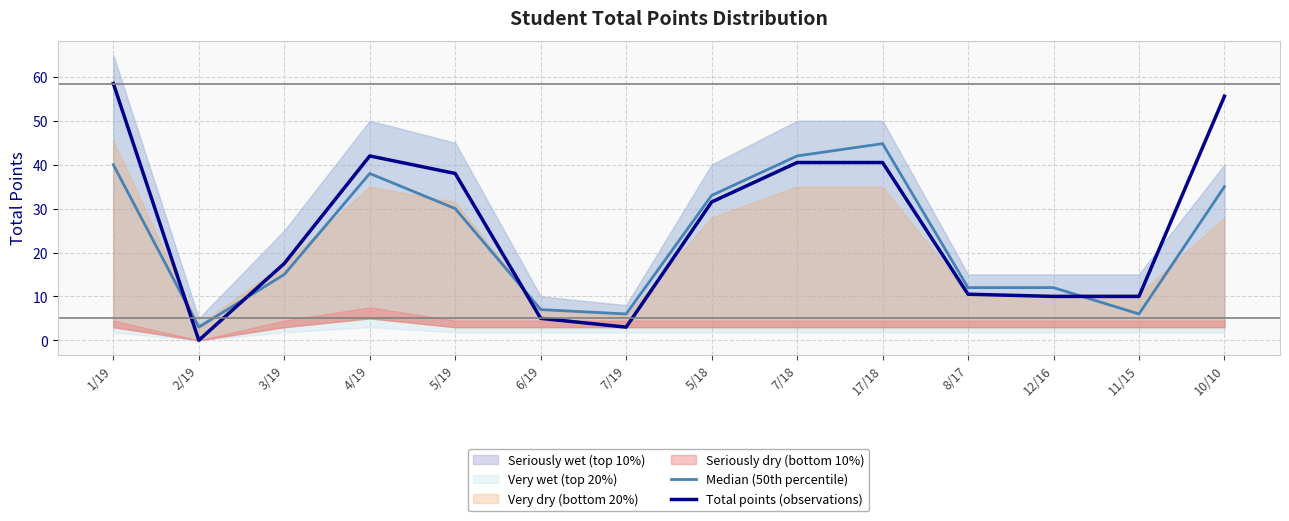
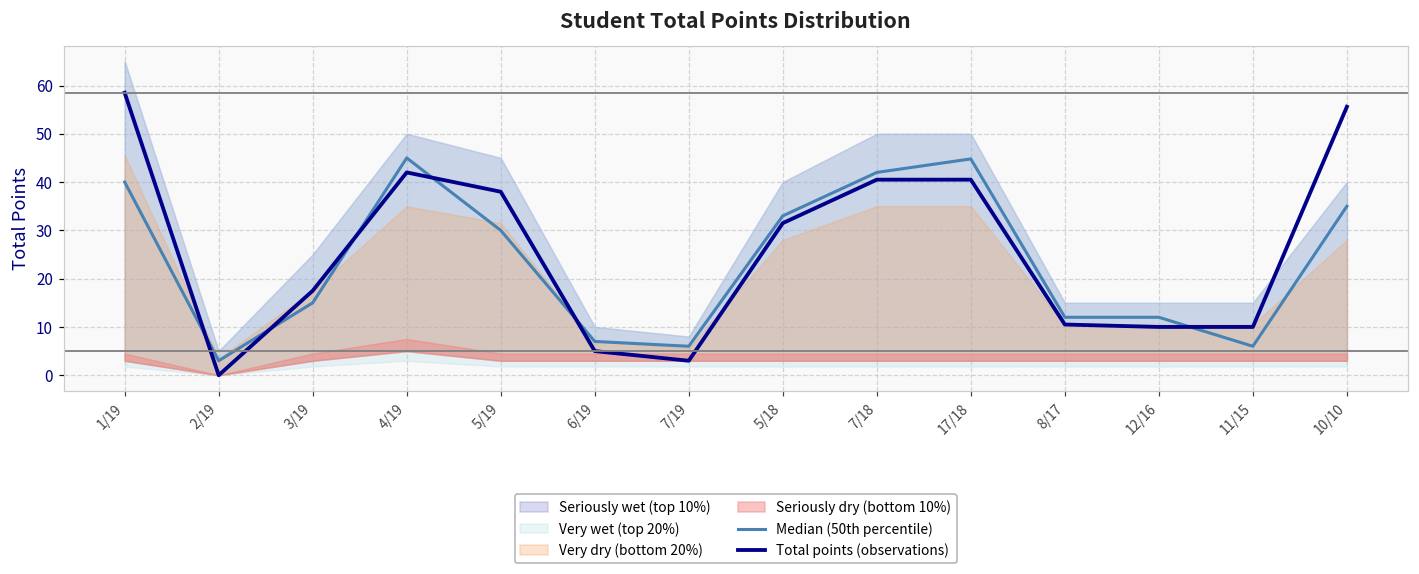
Median (50th percentile), 4/19: 38 -> 45
